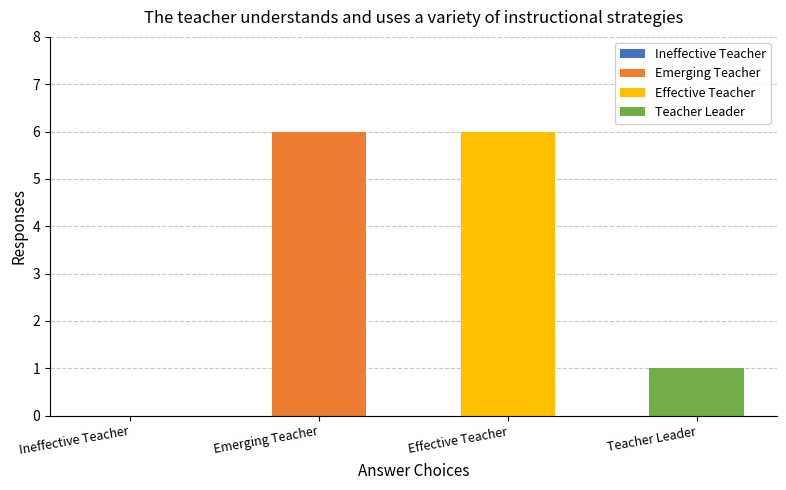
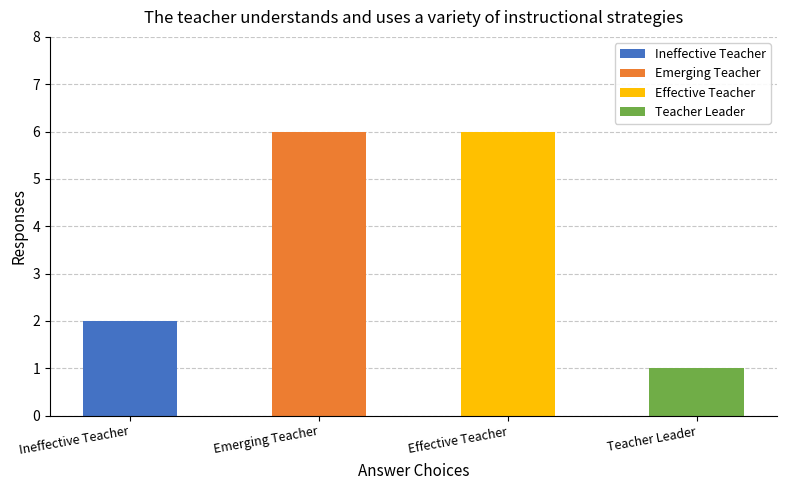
Ineffective Teacher: 0 -> 2
